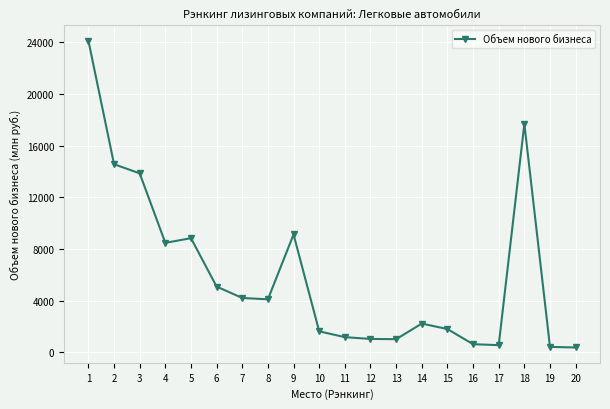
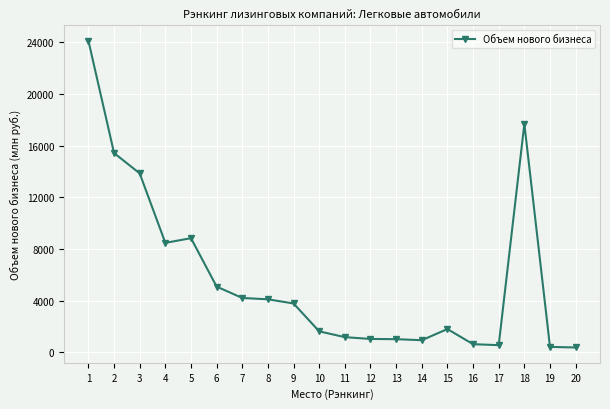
2: 14600 -> 15400
9: 9100 -> 3800
14: 2200 -> 900
